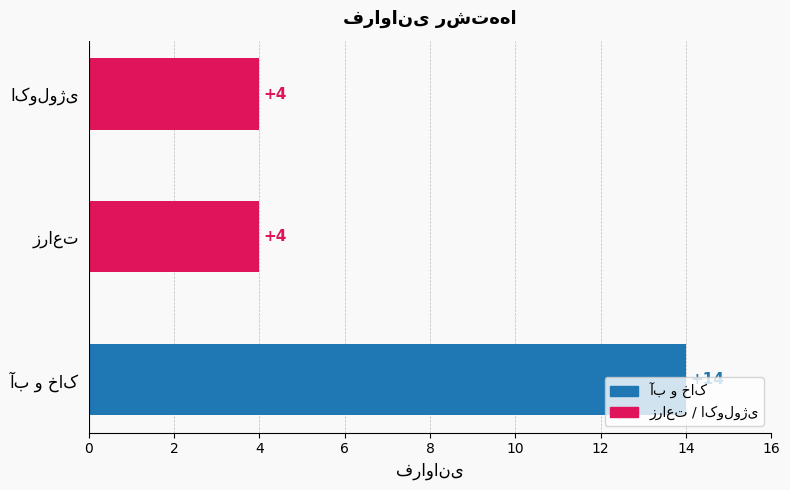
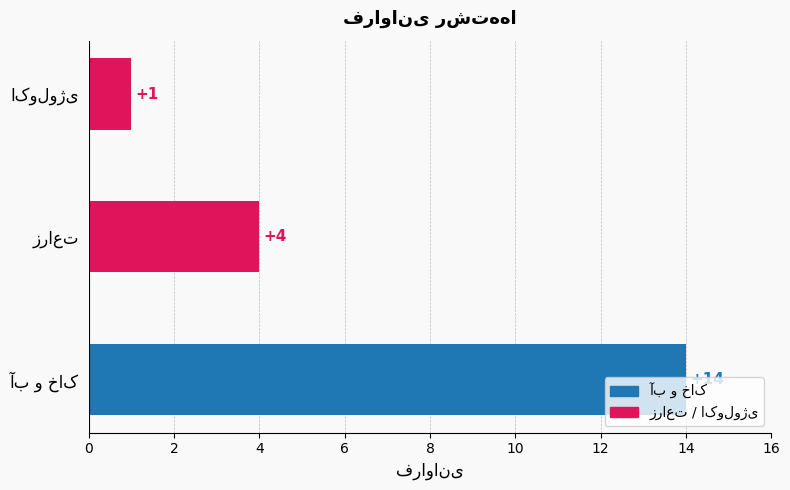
اکولوژی: +4 -> +1
